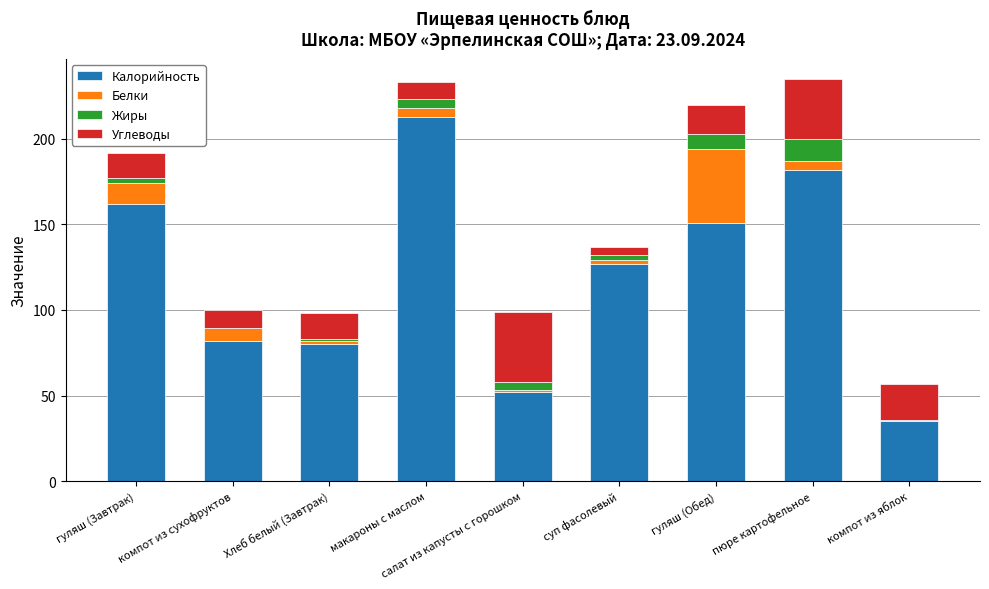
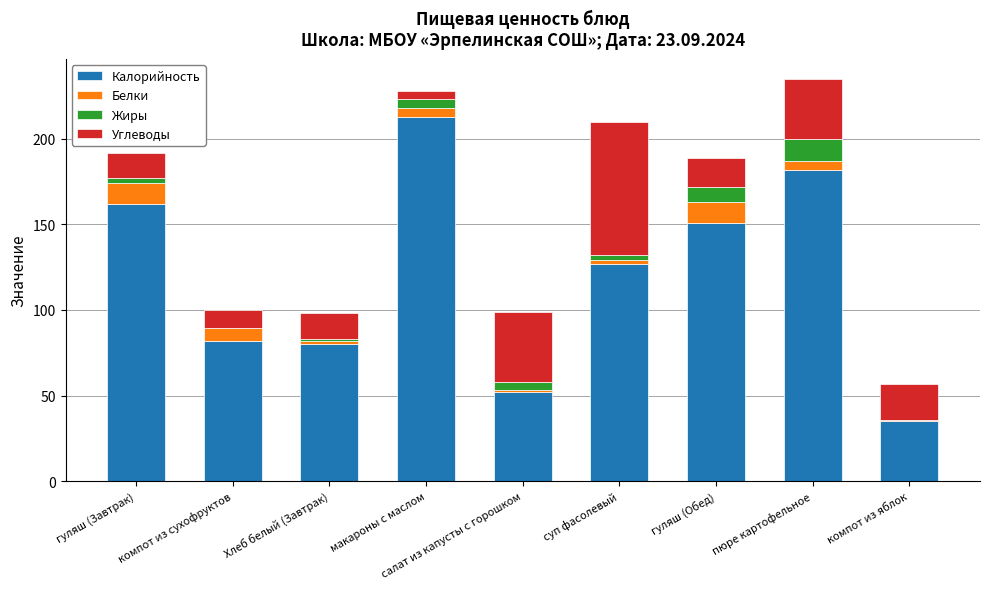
Углеводы, макароны с маслом: 10 -> 5
Углеводы, суп фасолевый: 5 -> 78
Белки, гуляш (Обед): 43 -> 12
